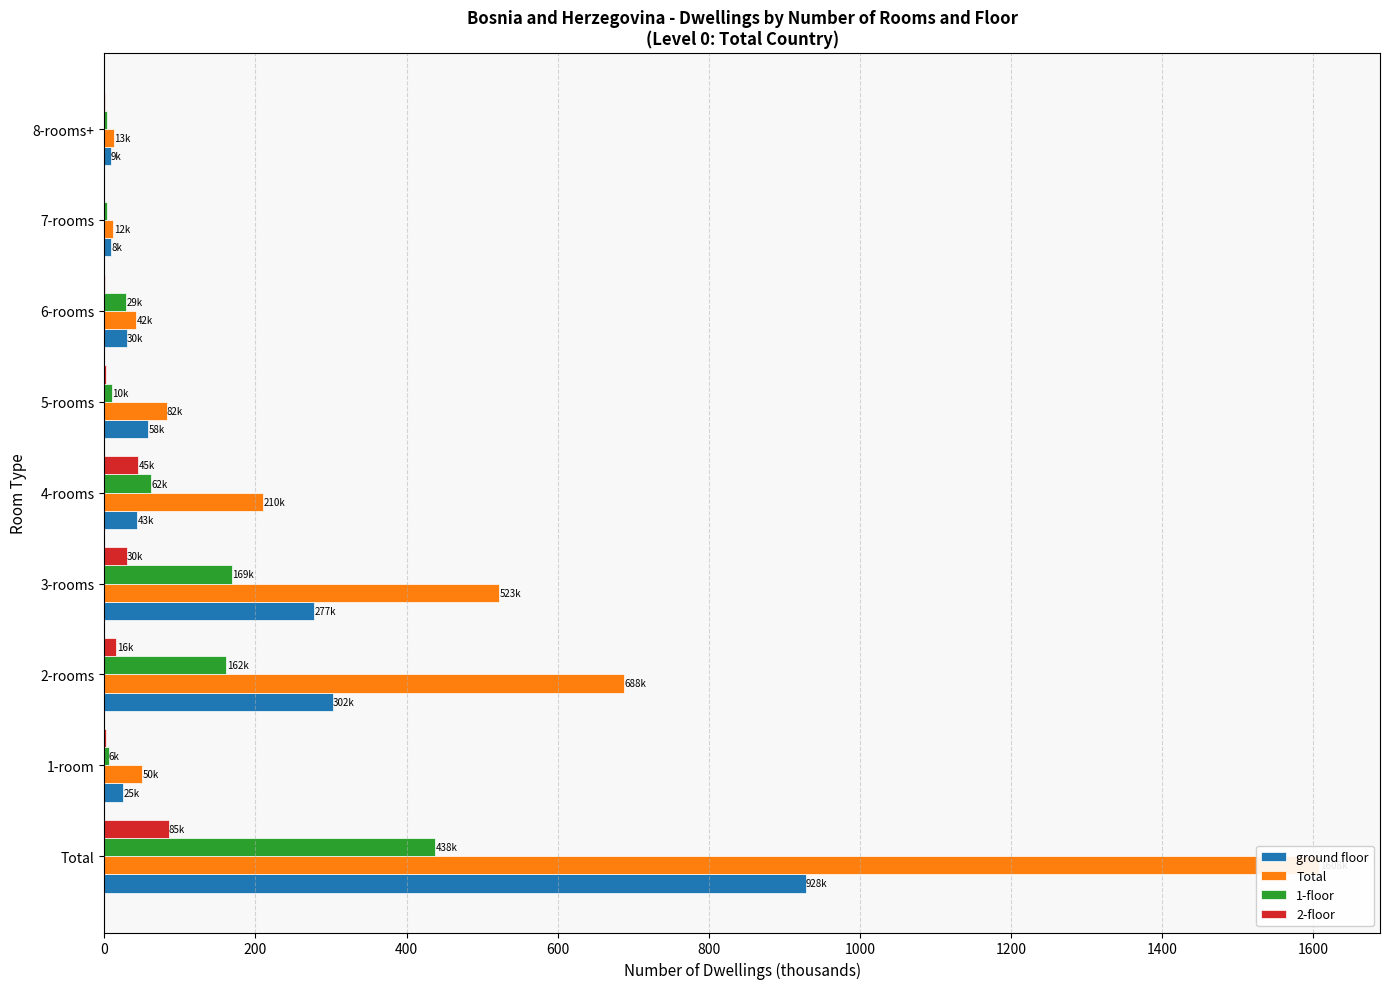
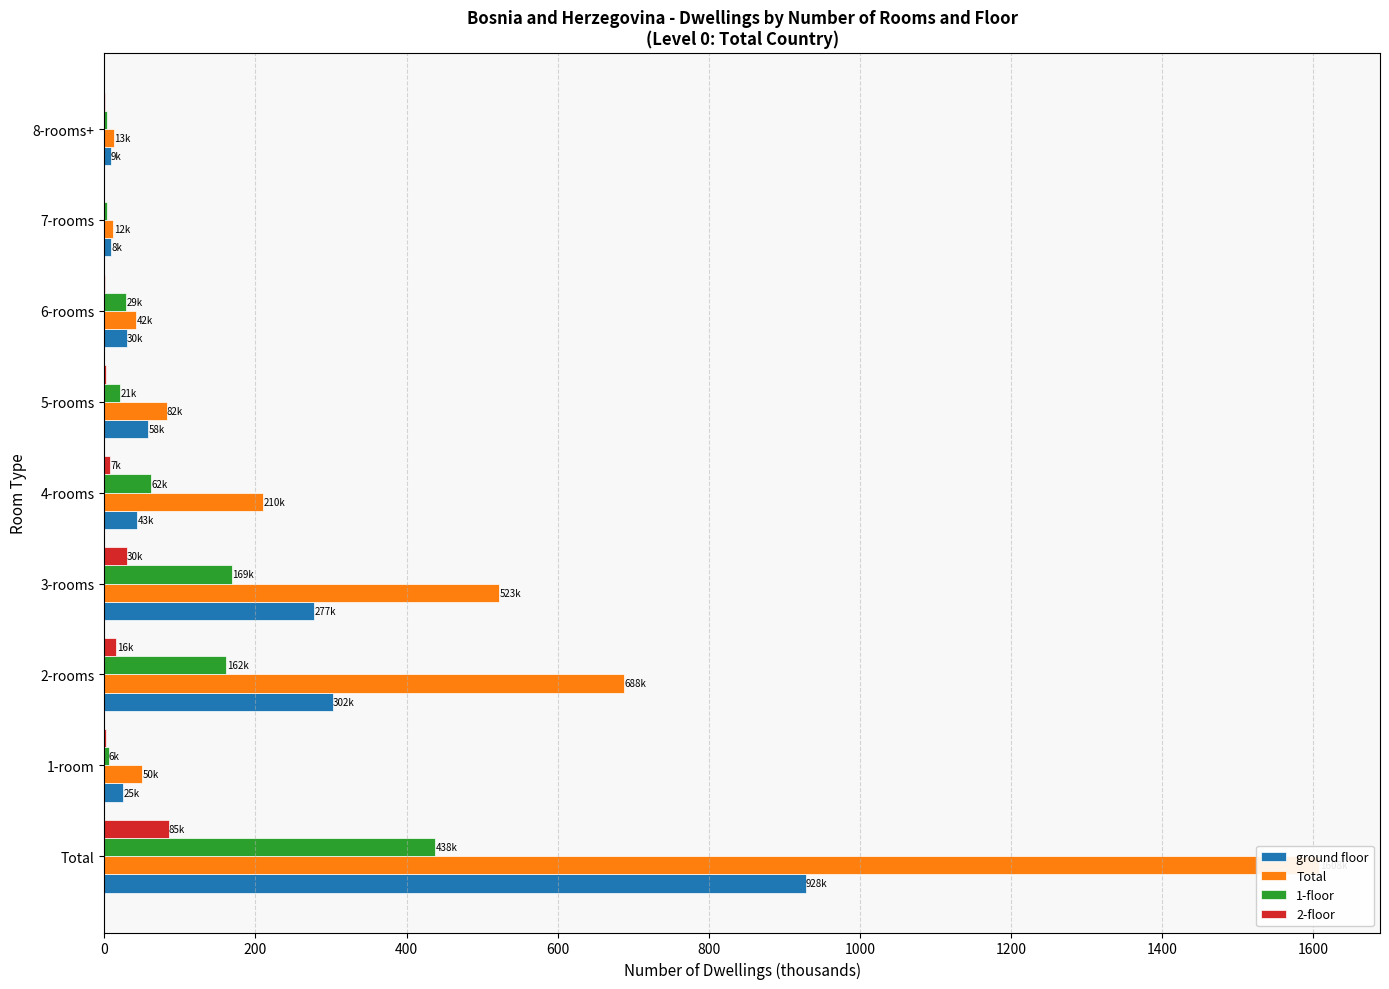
1-floor, 5-rooms: 10k -> 21k
2-floor, 4-rooms: 45k -> 7k
